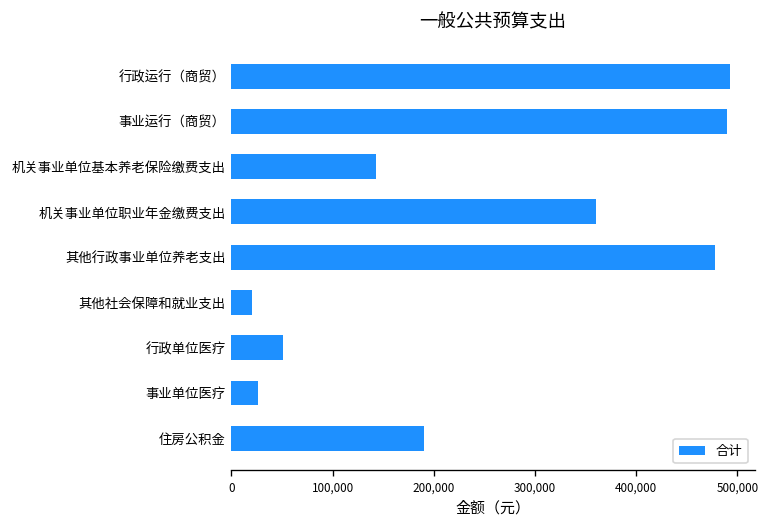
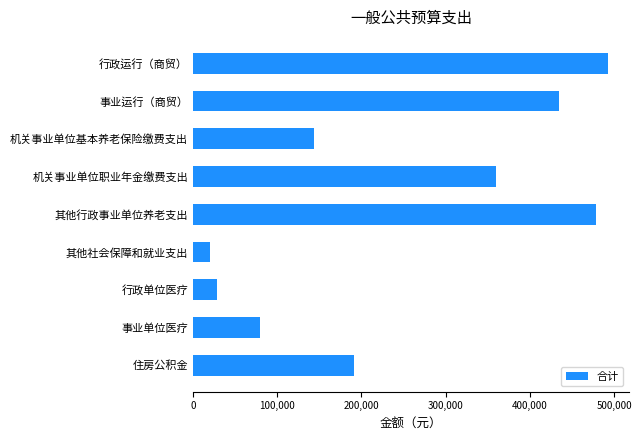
事业运行（商贸）: 490,000 -> 430,000
行政单位医疗: 50,000 -> 30,000
事业单位医疗: 30,000 -> 80,000
